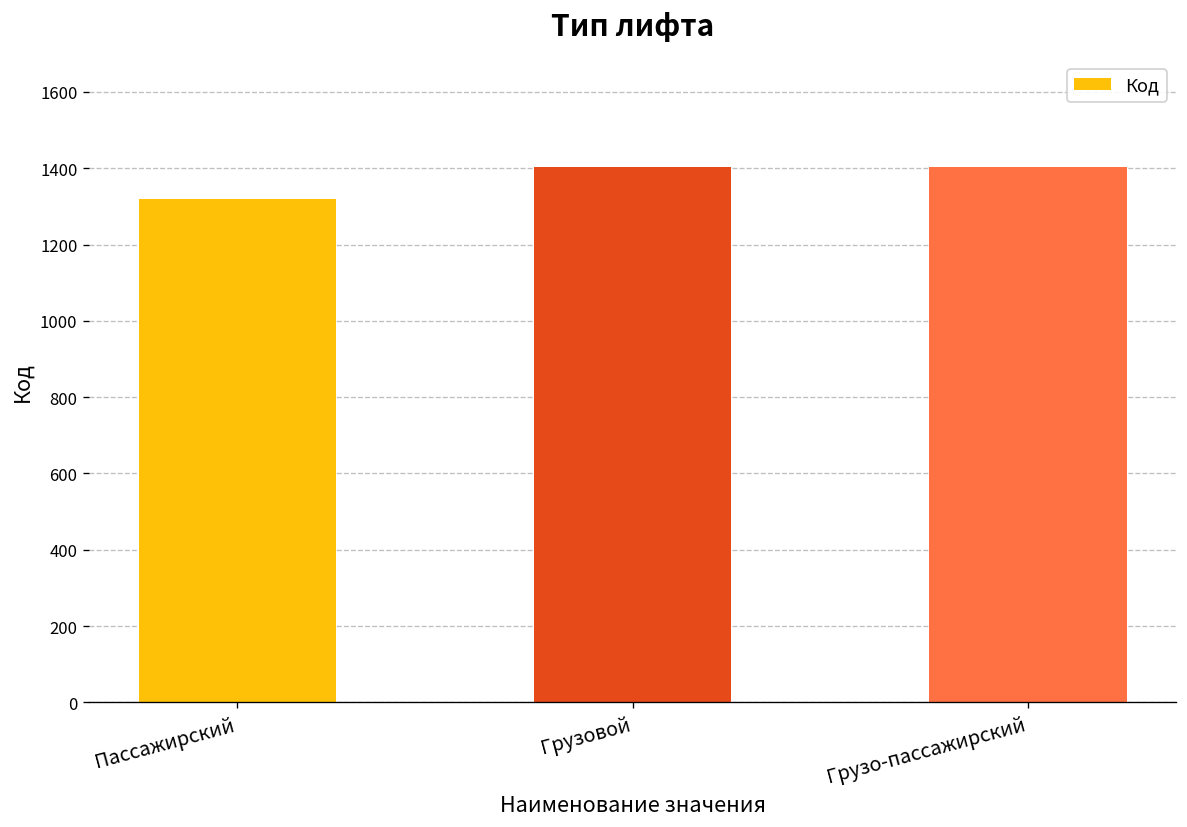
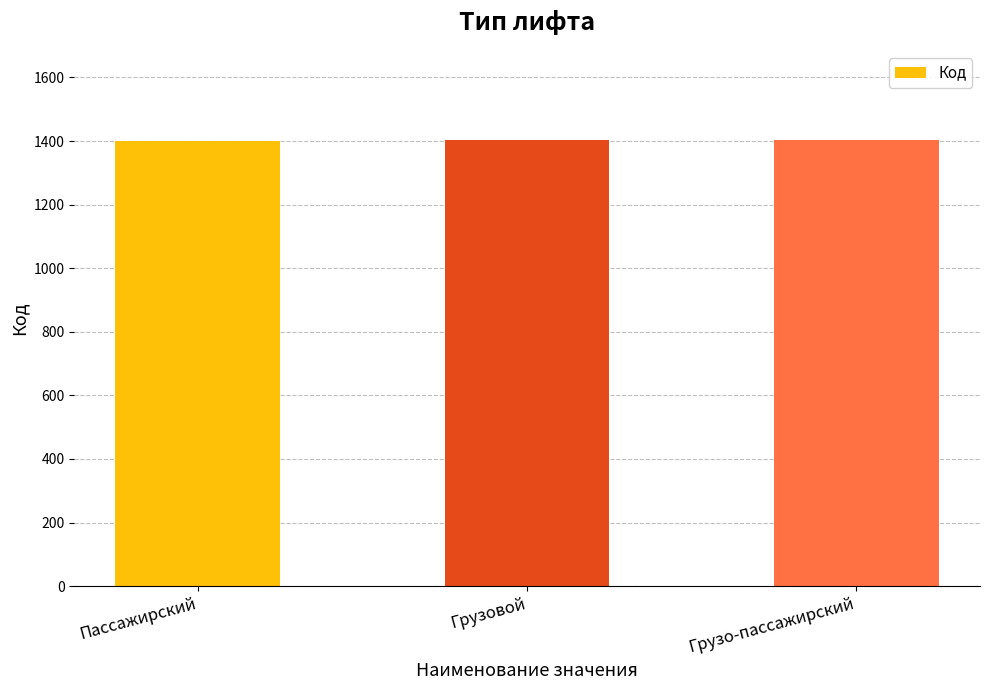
Пассажирский: 1320 -> 1400
